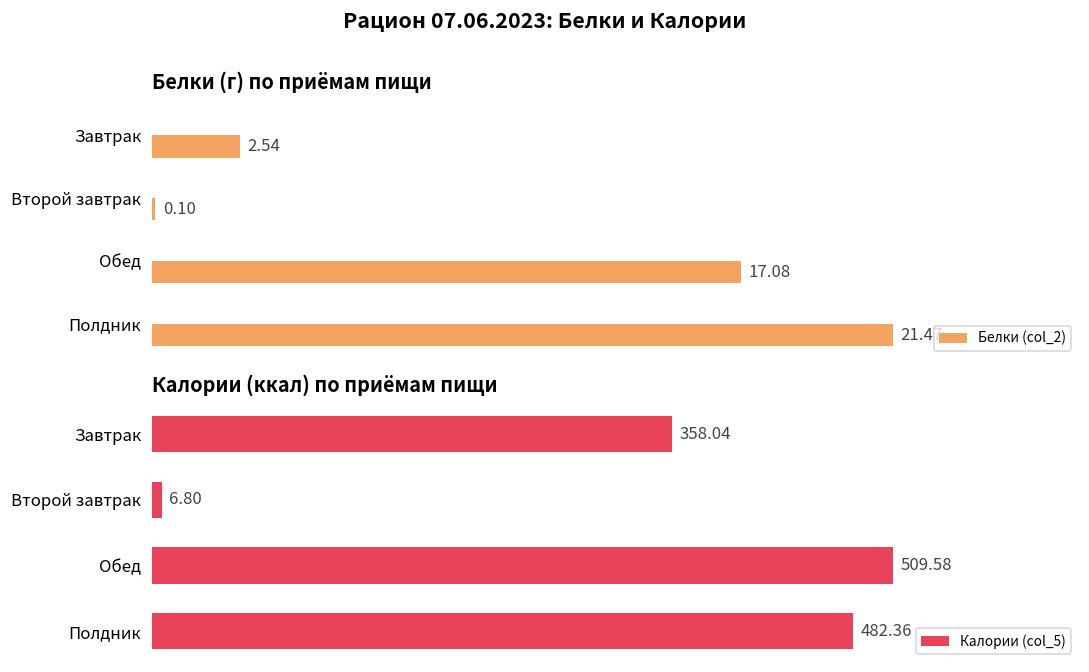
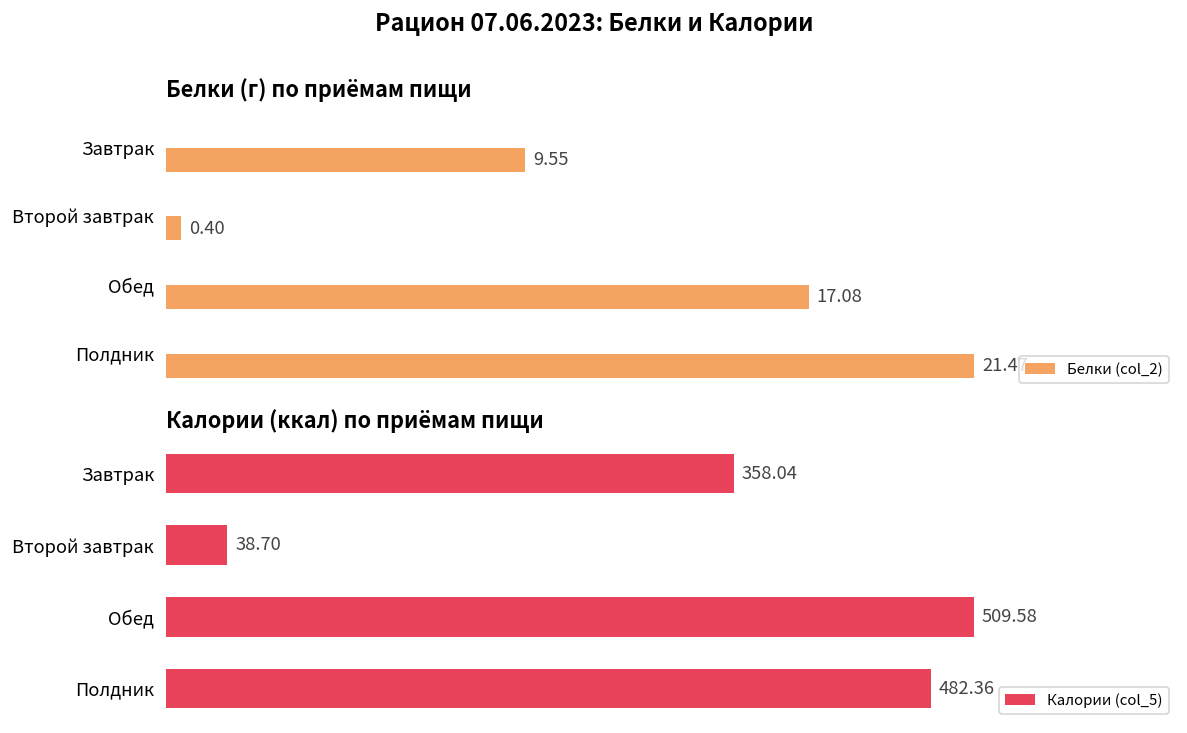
Белки (г) по приёмам пищи, Белки (col_2), Завтрак: 2.54 -> 9.55
Белки (г) по приёмам пищи, Белки (col_2), Второй завтрак: 0.10 -> 0.40
Калории (ккал) по приёмам пищи, Второй завтрак: 6.80 -> 38.70
